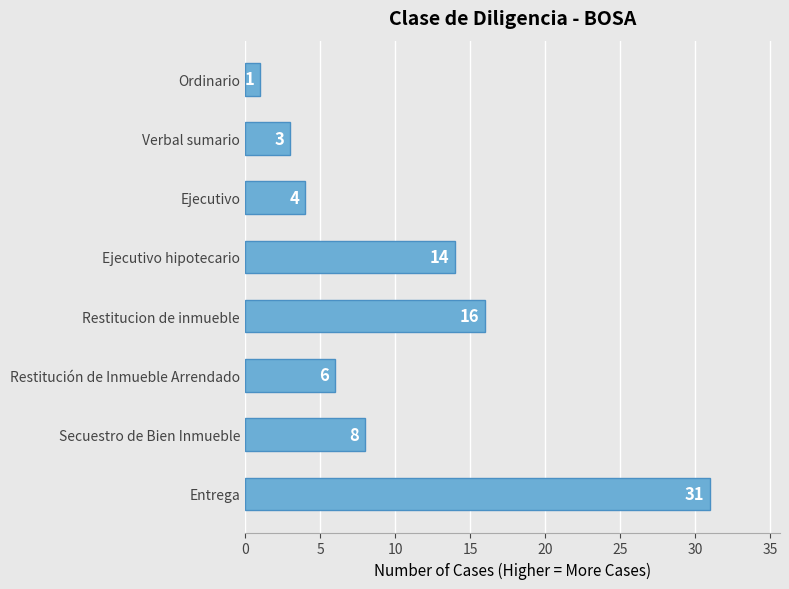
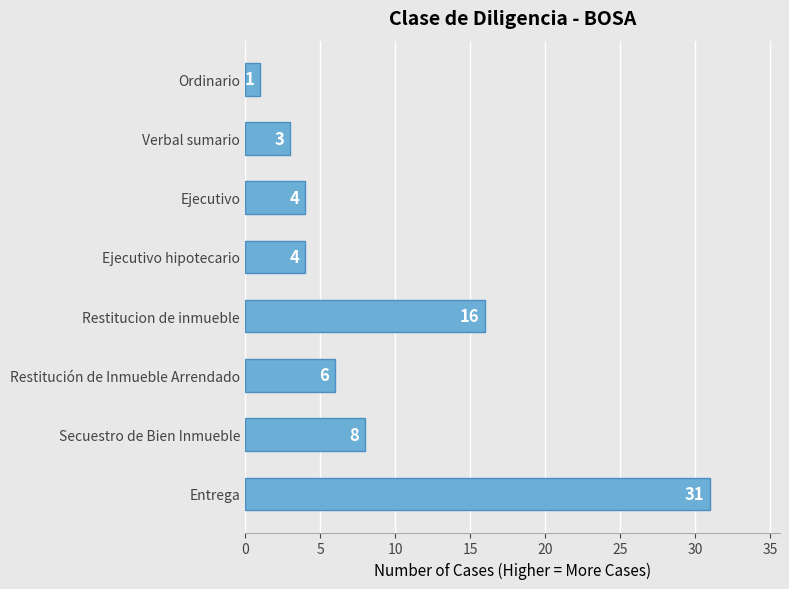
Ejecutivo hipotecario: 14 -> 4
